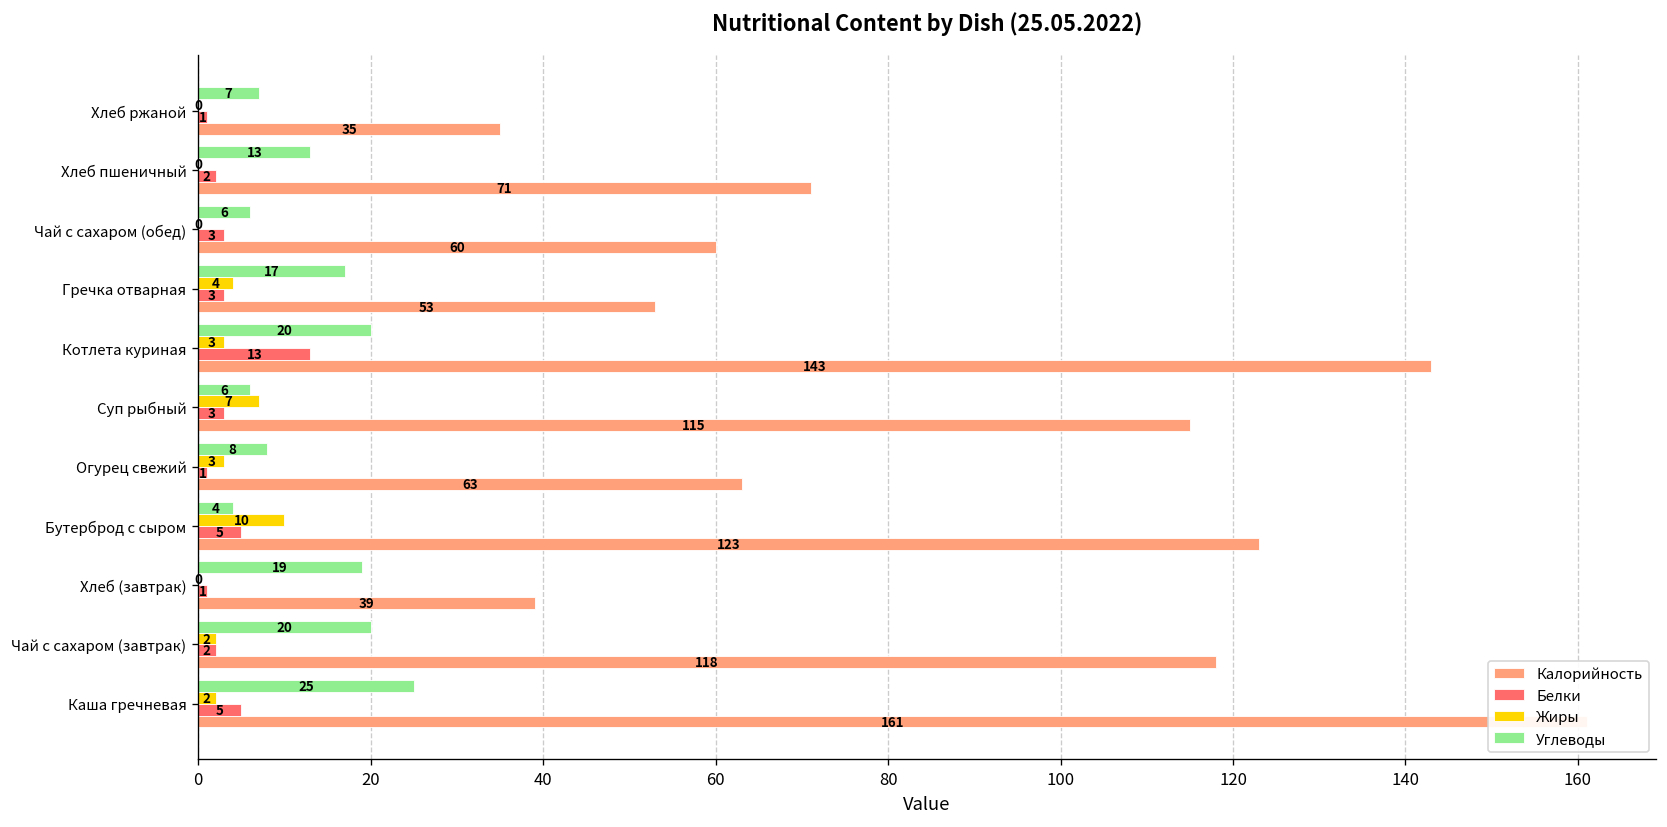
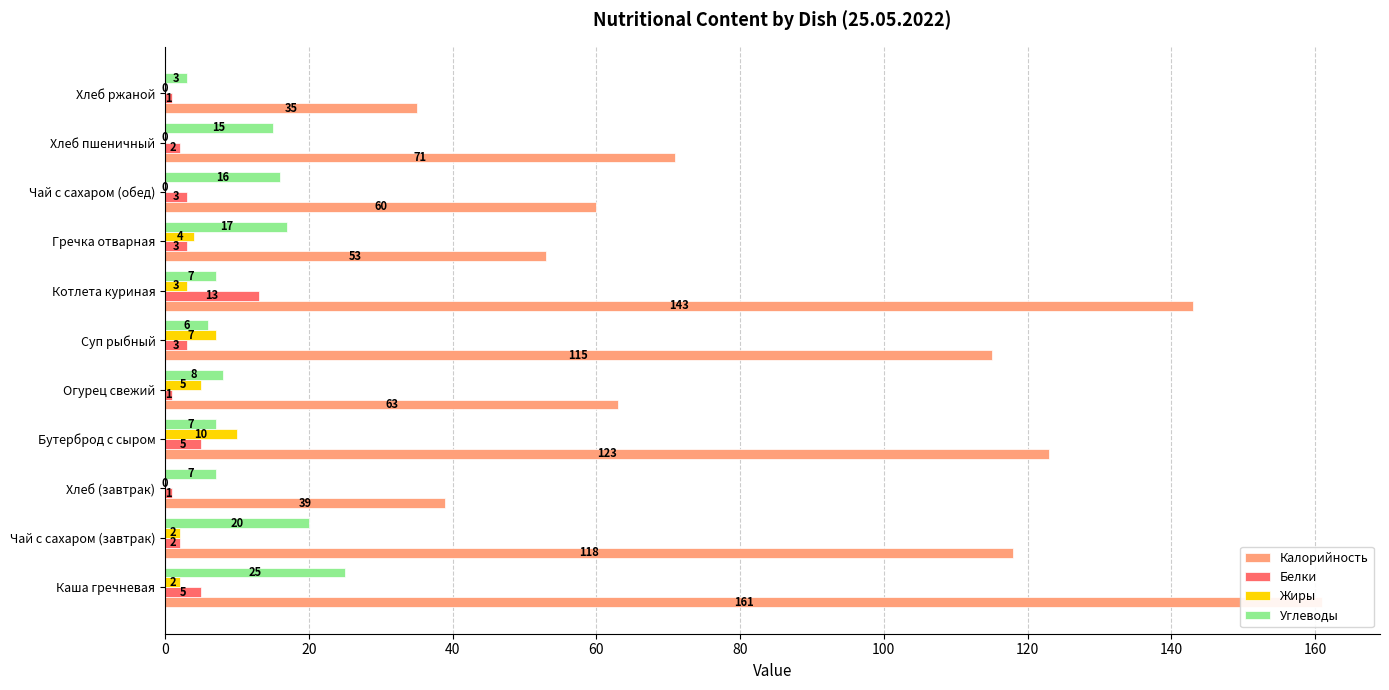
Углеводы, Хлеб ржаной: 7 -> 3
Углеводы, Хлеб пшеничный: 13 -> 15
Углеводы, Чай с сахаром (обед): 6 -> 16
Углеводы, Котлета куриная: 20 -> 7
Жиры, Огурец свежий: 3 -> 5
Углеводы, Бутерброд с сыром: 4 -> 7
Углеводы, Хлеб (завтрак): 19 -> 7
